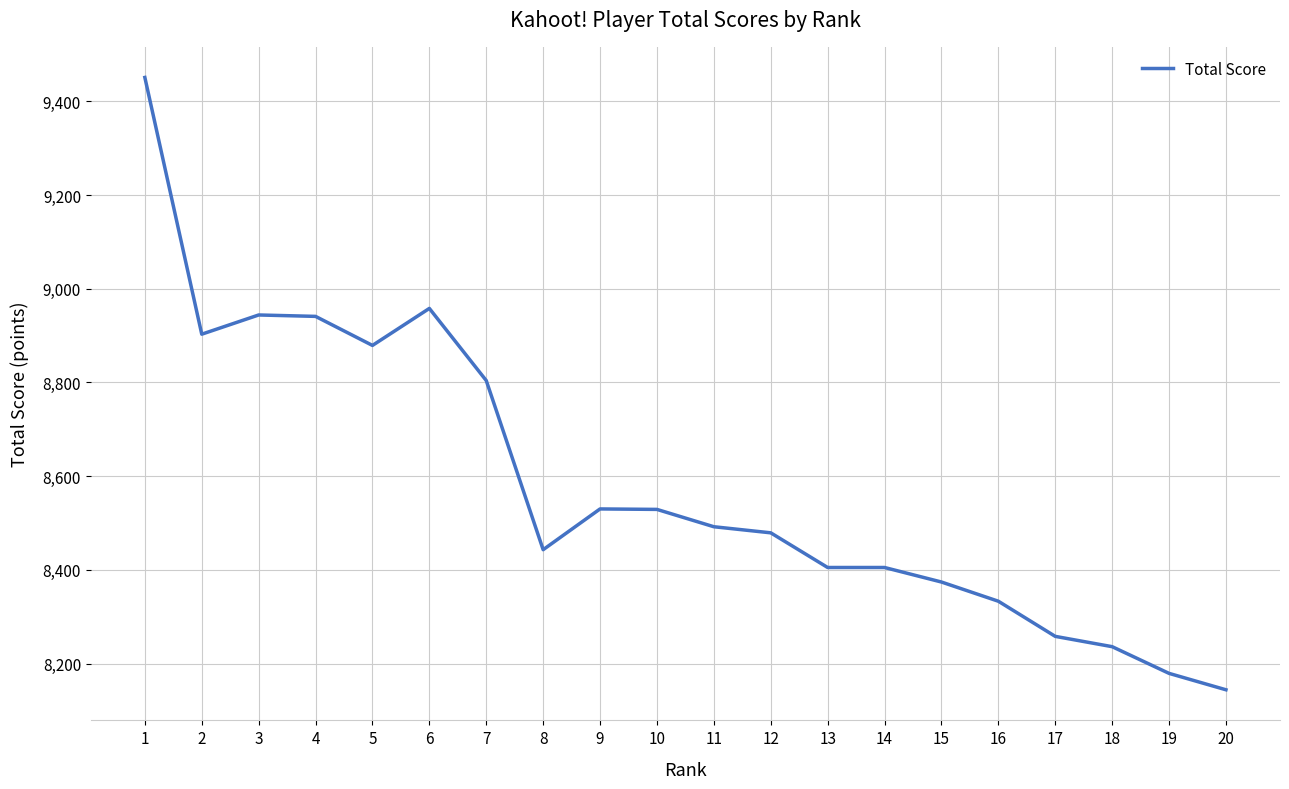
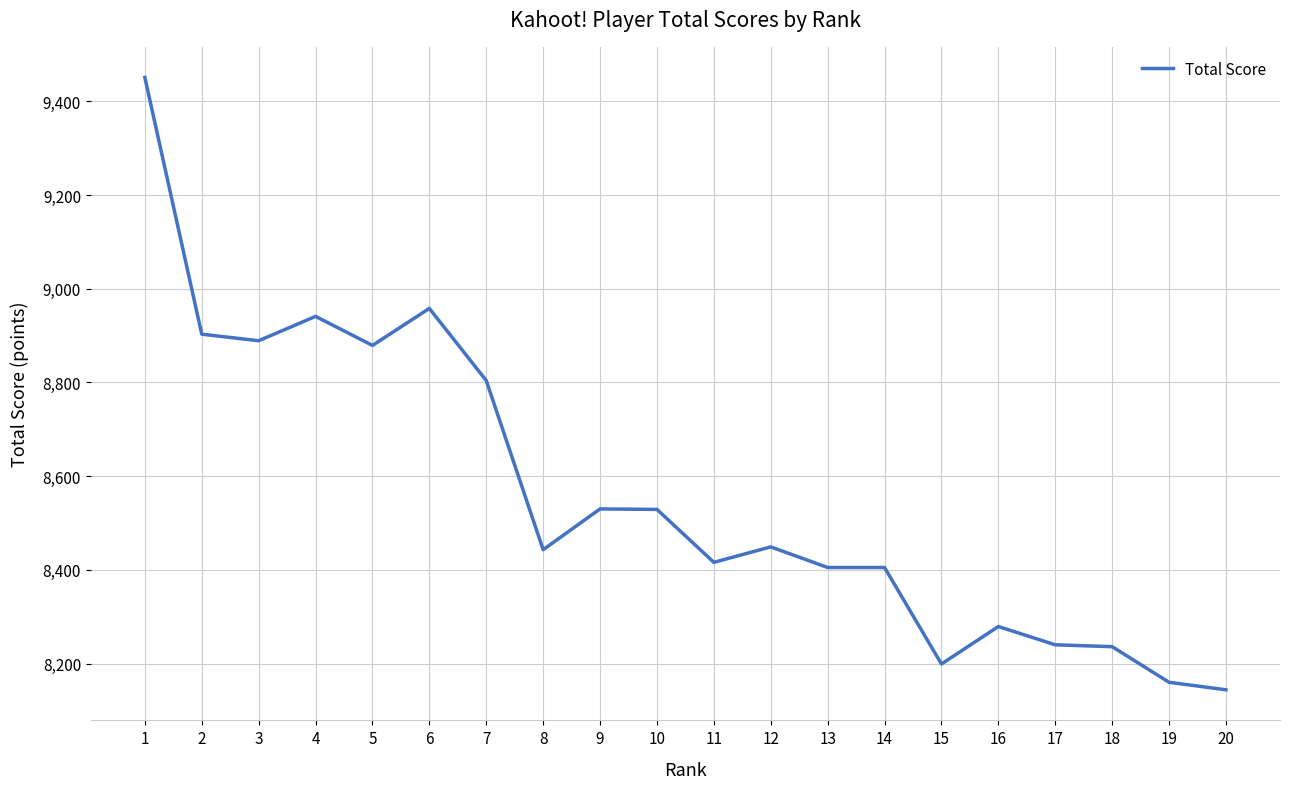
3: 8,940 -> 8,890
11: 8,490 -> 8,420
12: 8,480 -> 8,450
15: 8,370 -> 8,200
16: 8,330 -> 8,280
17: 8,260 -> 8,240
19: 8,180 -> 8,160
